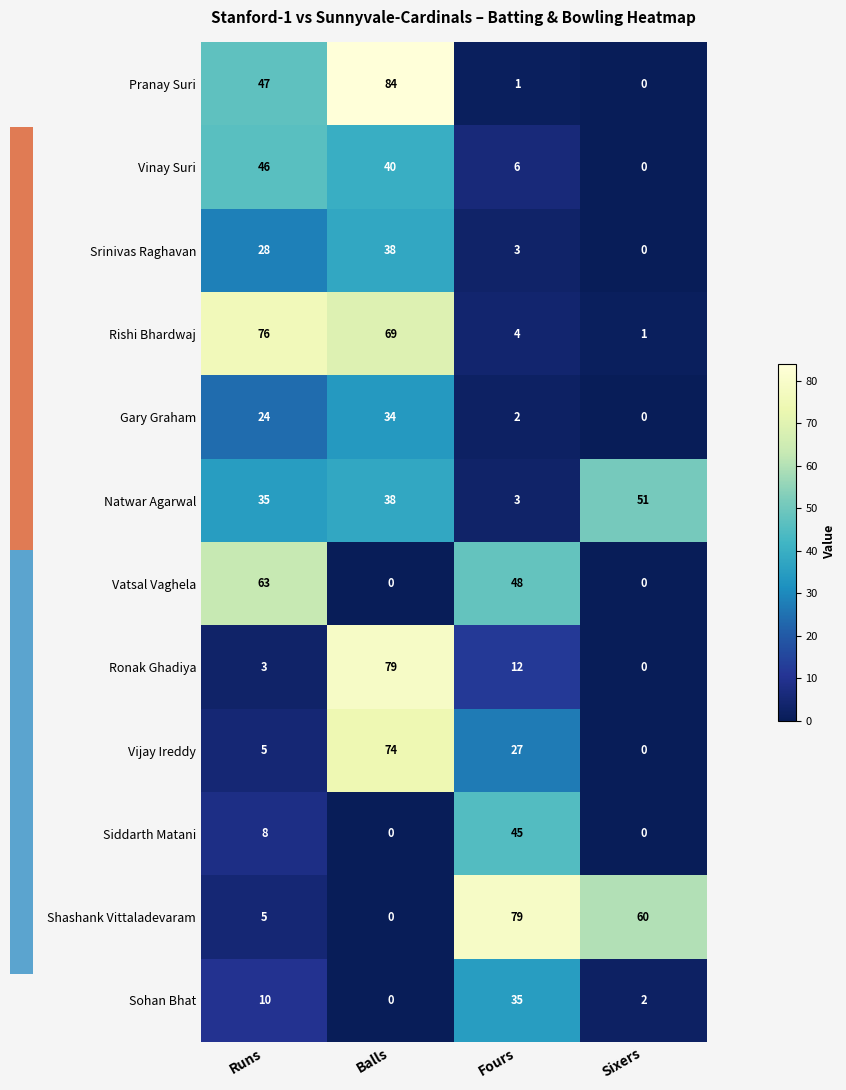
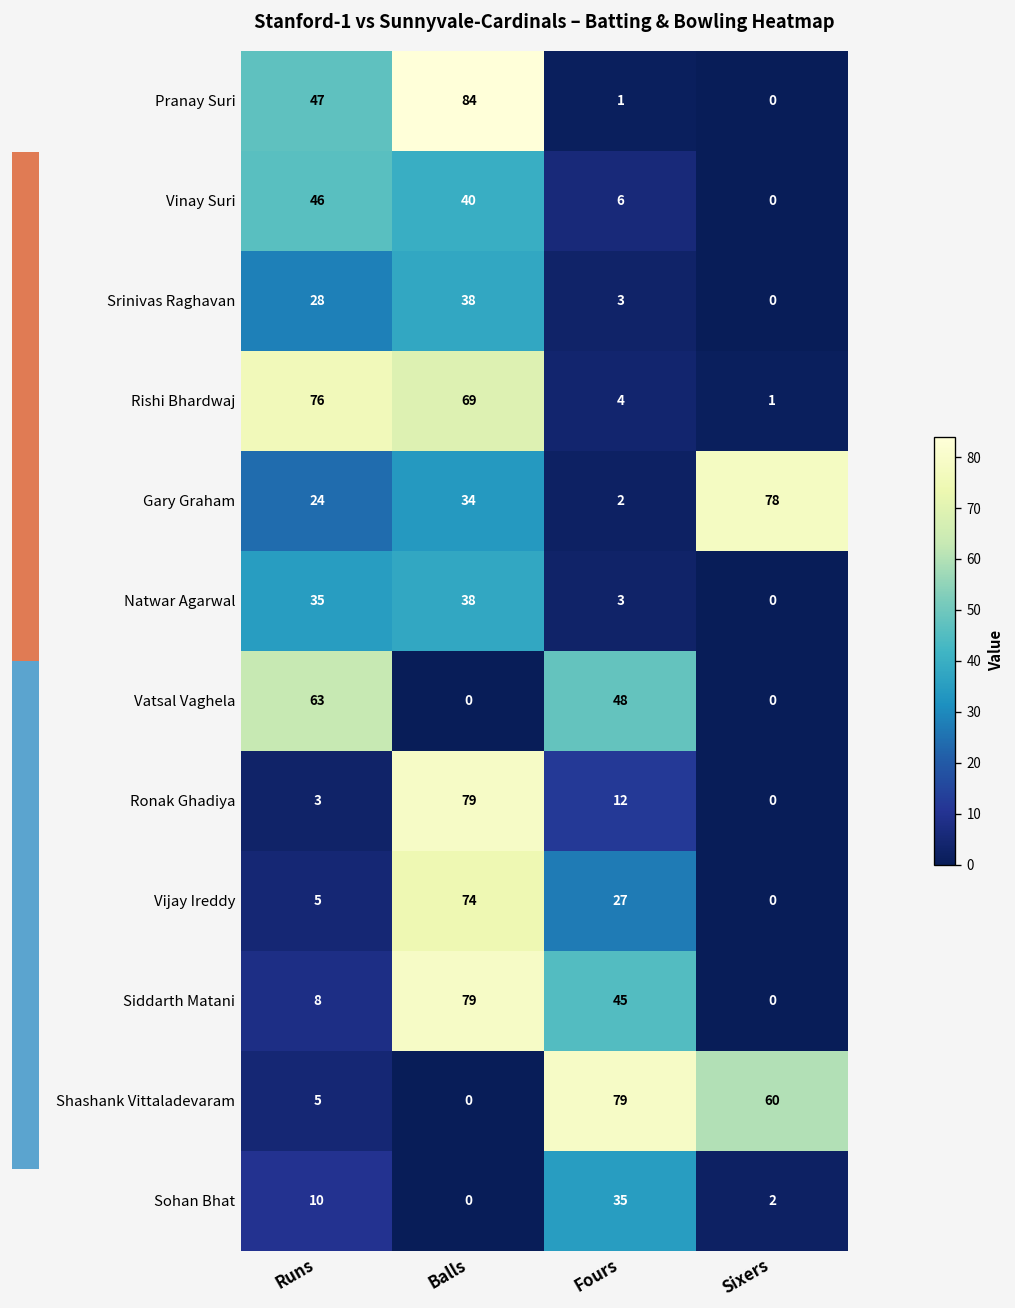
Gary Graham, Sixers: 0 -> 78
Natwar Agarwal, Sixers: 51 -> 0
Siddarth Matani, Balls: 0 -> 79
